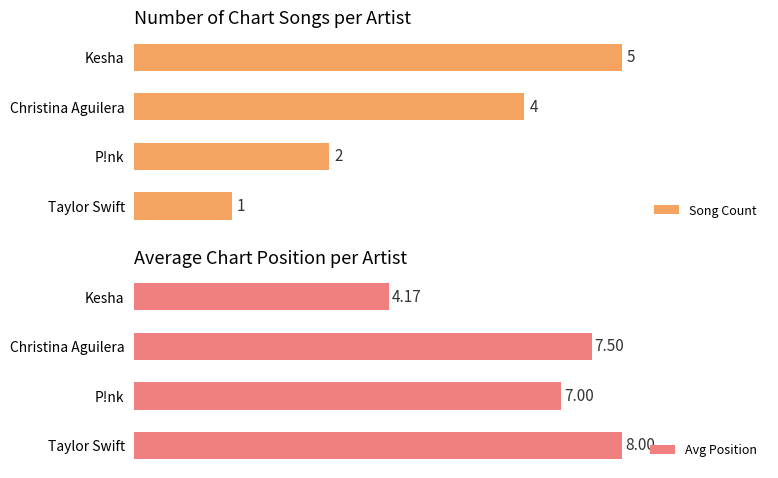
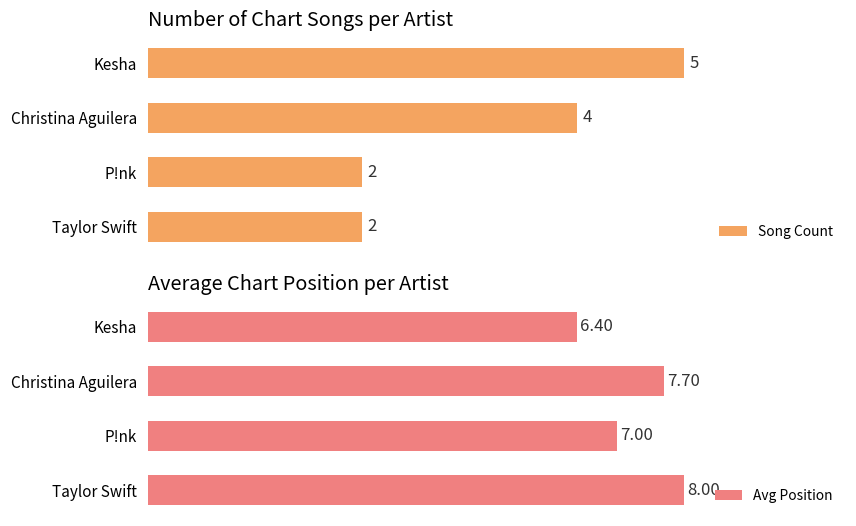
Number of Chart Songs per Artist, Taylor Swift: 1 -> 2
Average Chart Position per Artist, Kesha: 4.17 -> 6.40
Average Chart Position per Artist, Christina Aguilera: 7.50 -> 7.70
